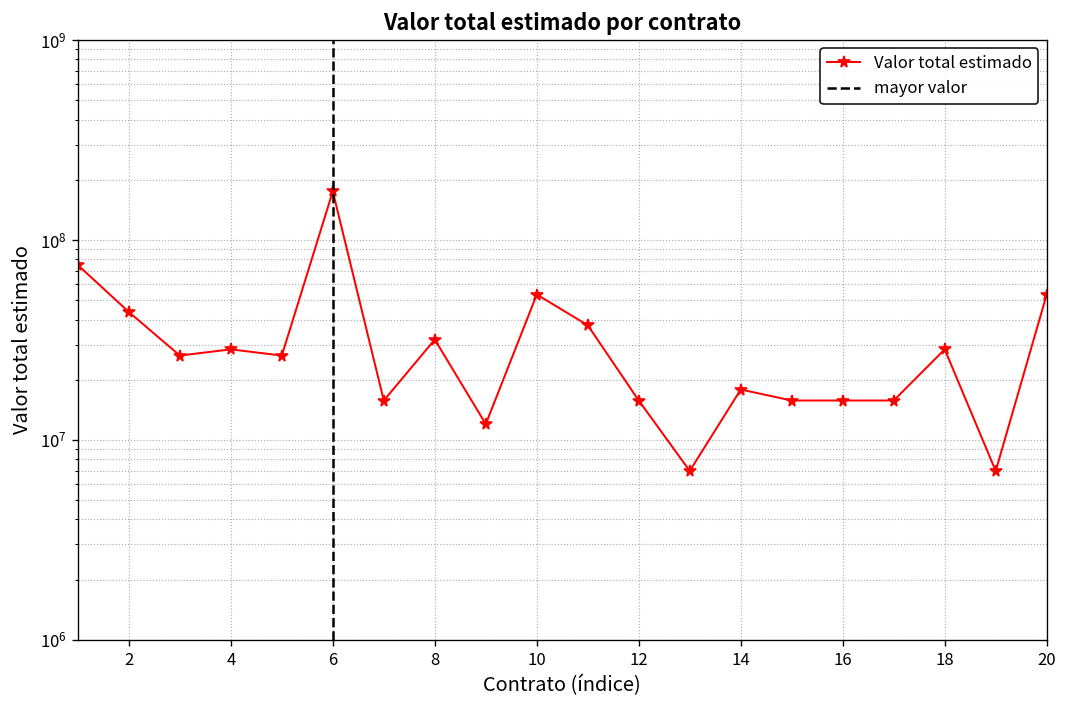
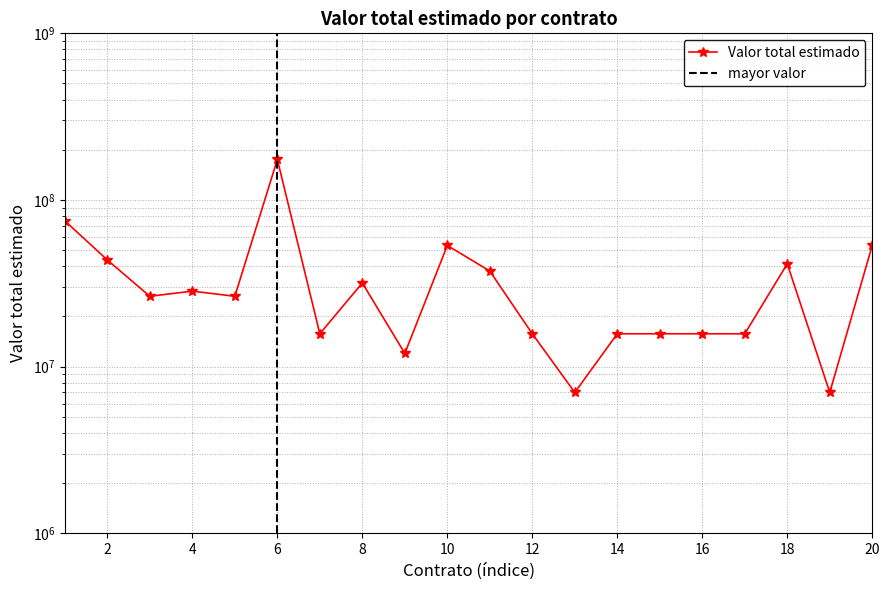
14: 18000000 -> 16000000
18: 28000000 -> 41000000
